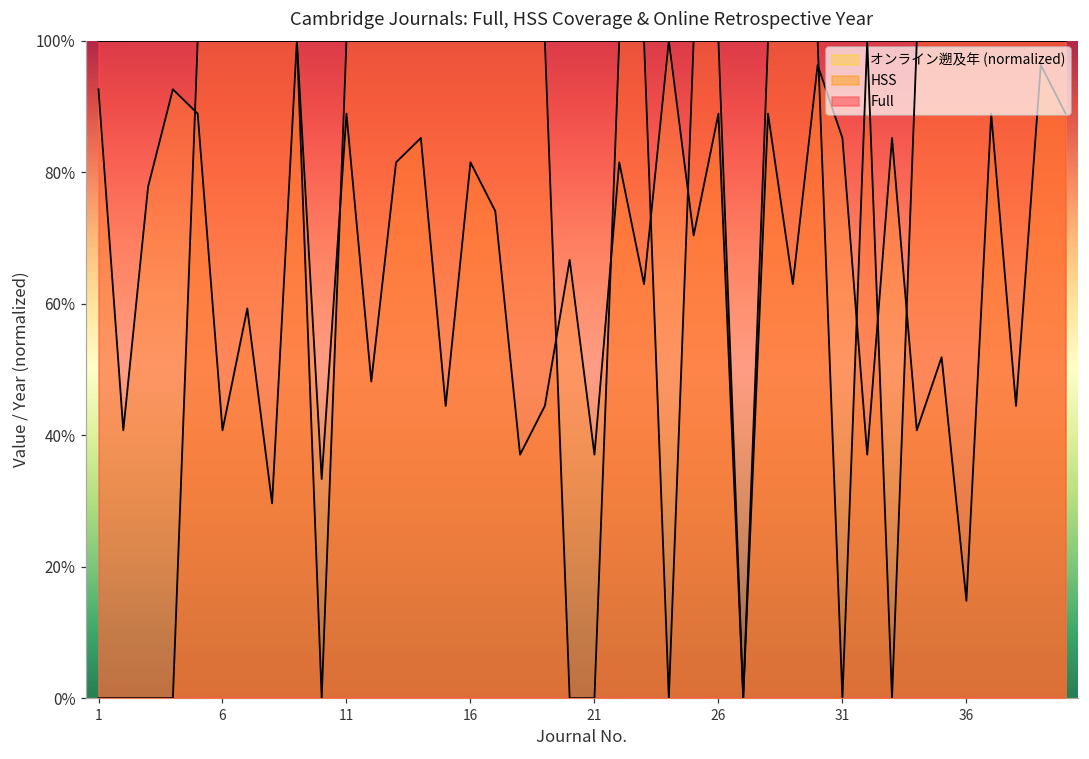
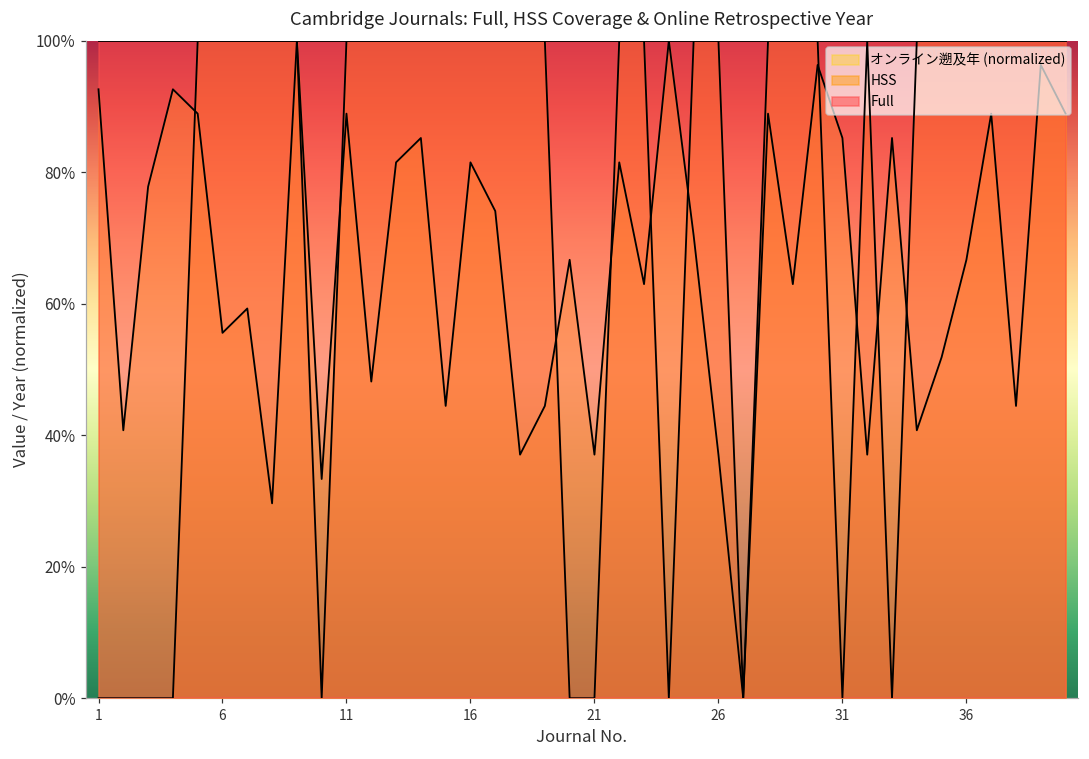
オンライン遡及年 (normalized), 6: 41% -> 56%
オンライン遡及年 (normalized), 26: 89% -> 37%
オンライン遡及年 (normalized), 36: 15% -> 67%
